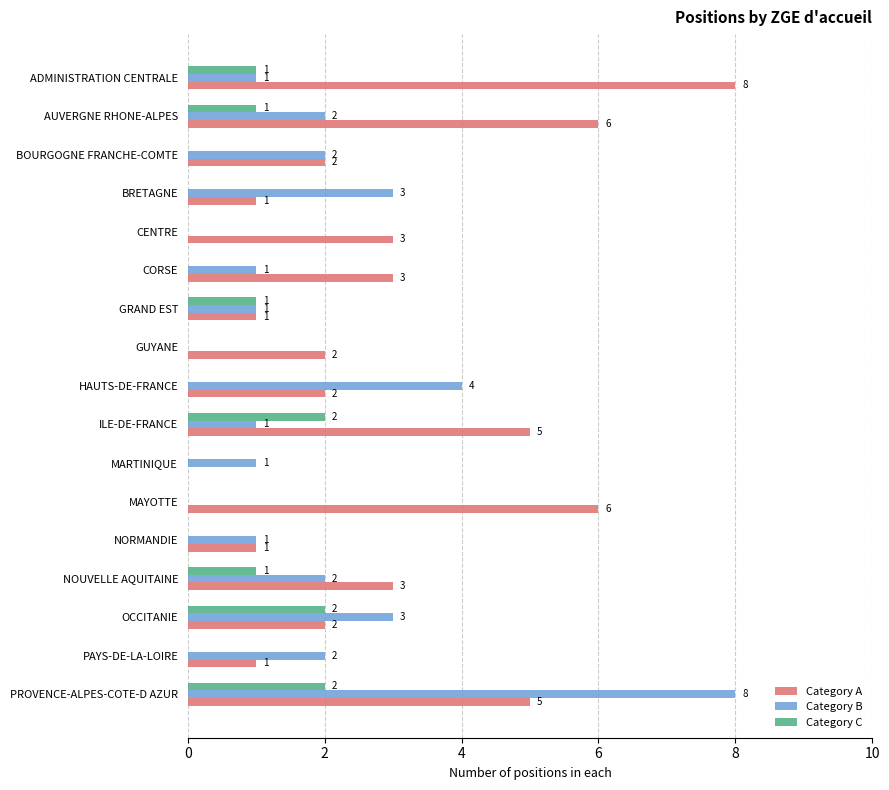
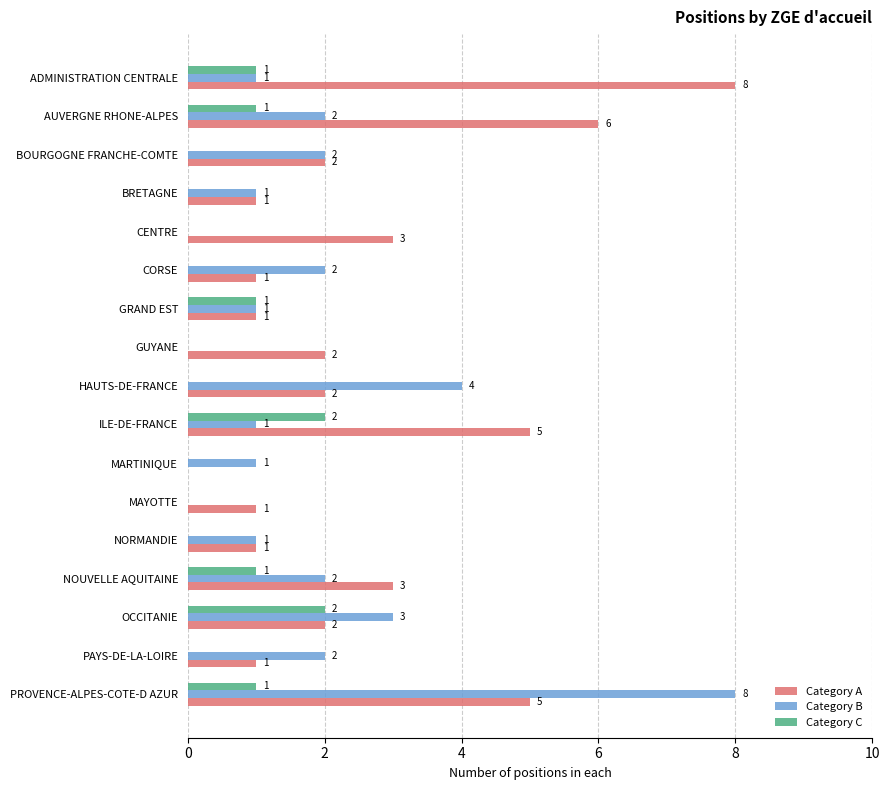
Category B, BRETAGNE: 3 -> 1
Category B, CORSE: 1 -> 2
Category A, CORSE: 3 -> 1
Category A, MAYOTTE: 6 -> 1
Category C, PROVENCE-ALPES-COTE-D AZUR: 2 -> 1
